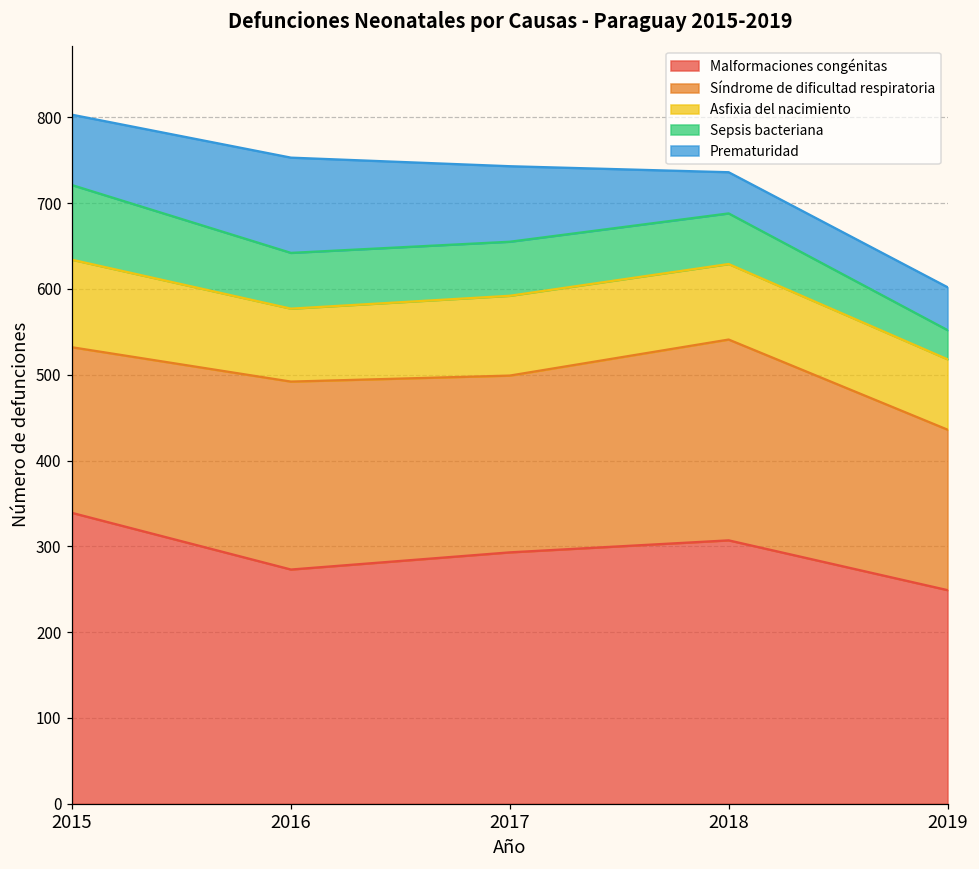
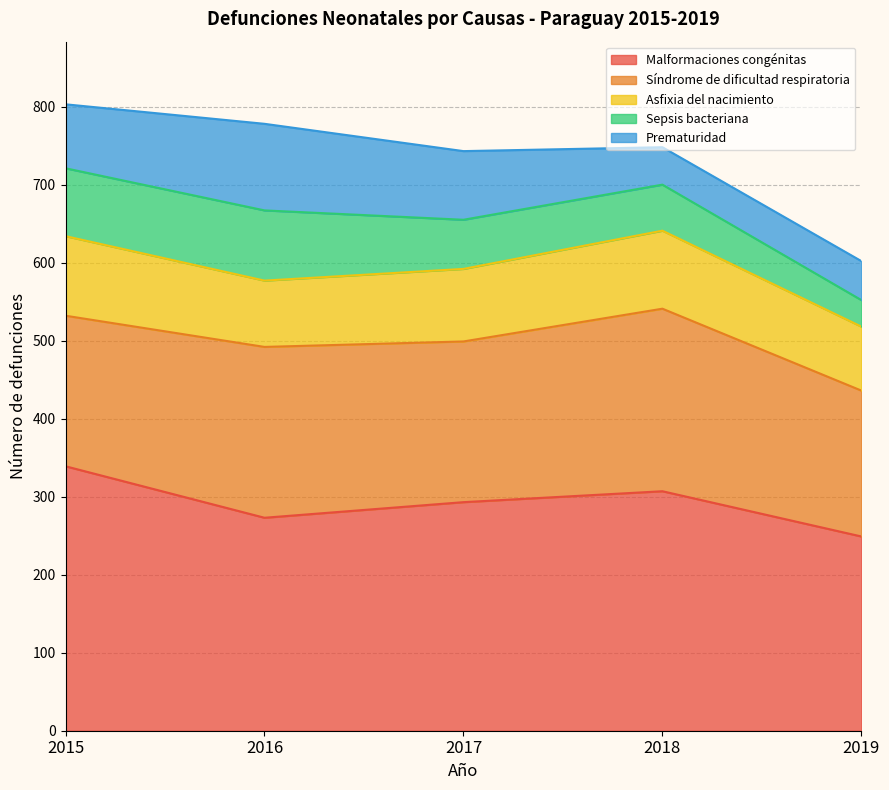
Sepsis bacteriana, 2016: 70 -> 90
Asfixia del nacimiento, 2018: 90 -> 100
